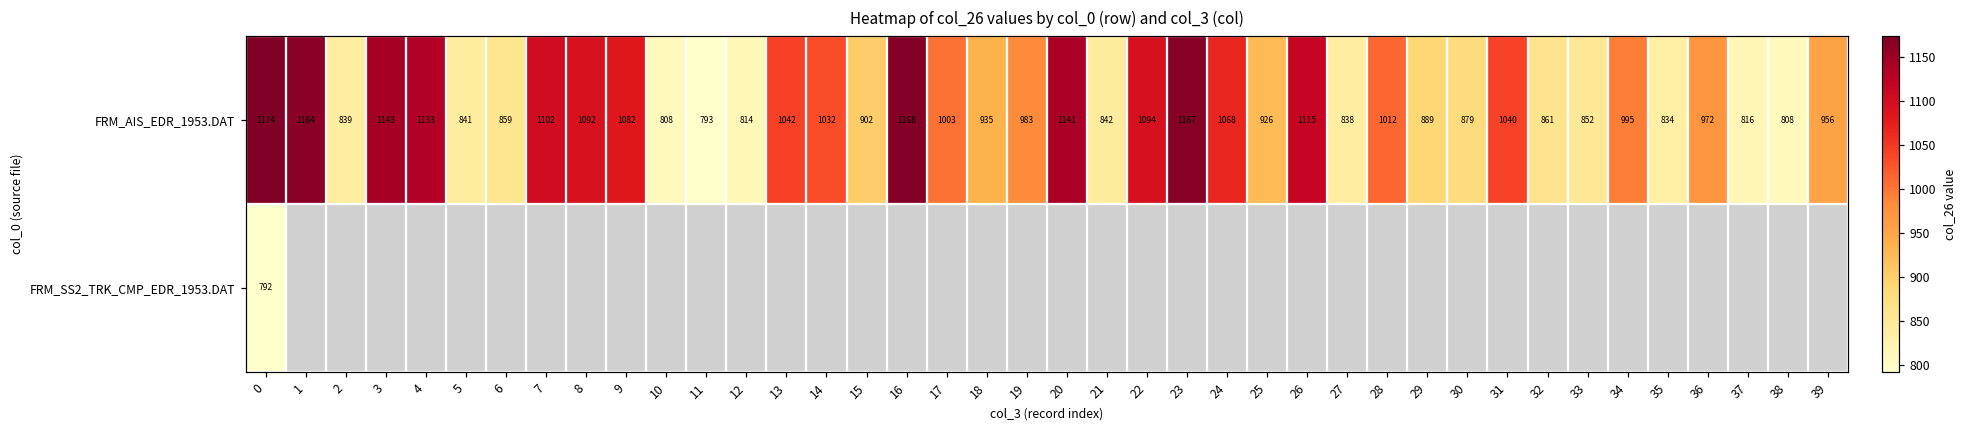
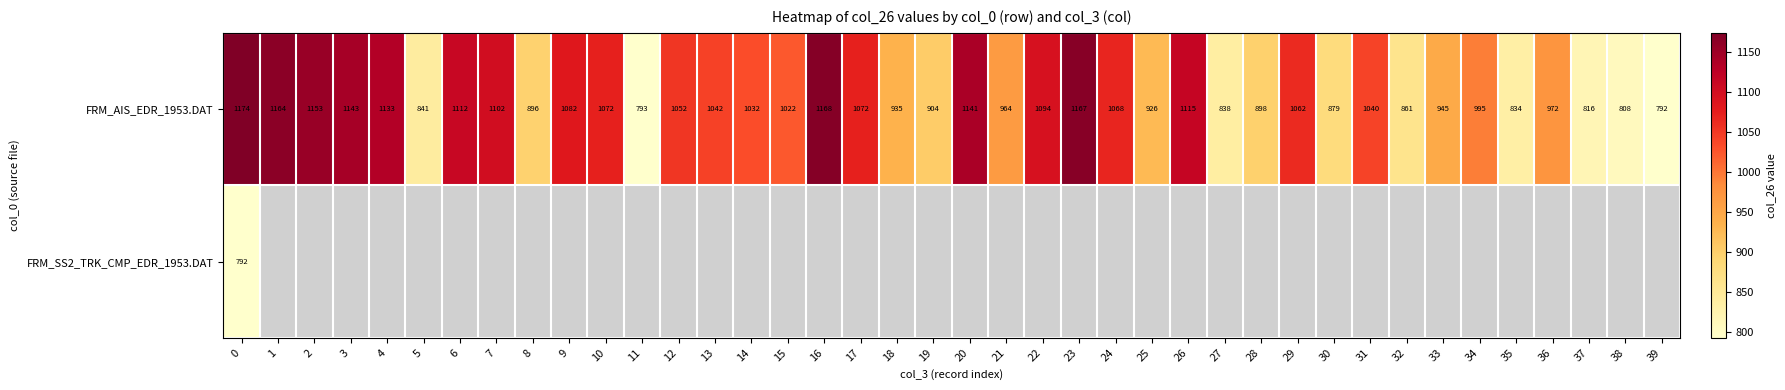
FRM_AIS_EDR_1953.DAT, 2: 839 -> 1153
FRM_AIS_EDR_1953.DAT, 6: 859 -> 1112
FRM_AIS_EDR_1953.DAT, 8: 1092 -> 896
FRM_AIS_EDR_1953.DAT, 10: 808 -> 1072
FRM_AIS_EDR_1953.DAT, 12: 814 -> 1052
FRM_AIS_EDR_1953.DAT, 15: 902 -> 1022
FRM_AIS_EDR_1953.DAT, 17: 1003 -> 1072
FRM_AIS_EDR_1953.DAT, 19: 983 -> 904
FRM_AIS_EDR_1953.DAT, 21: 842 -> 964
FRM_AIS_EDR_1953.DAT, 28: 1012 -> 898
FRM_AIS_EDR_1953.DAT, 29: 889 -> 1062
FRM_AIS_EDR_1953.DAT, 33: 852 -> 945
FRM_AIS_EDR_1953.DAT, 39: 956 -> 792
